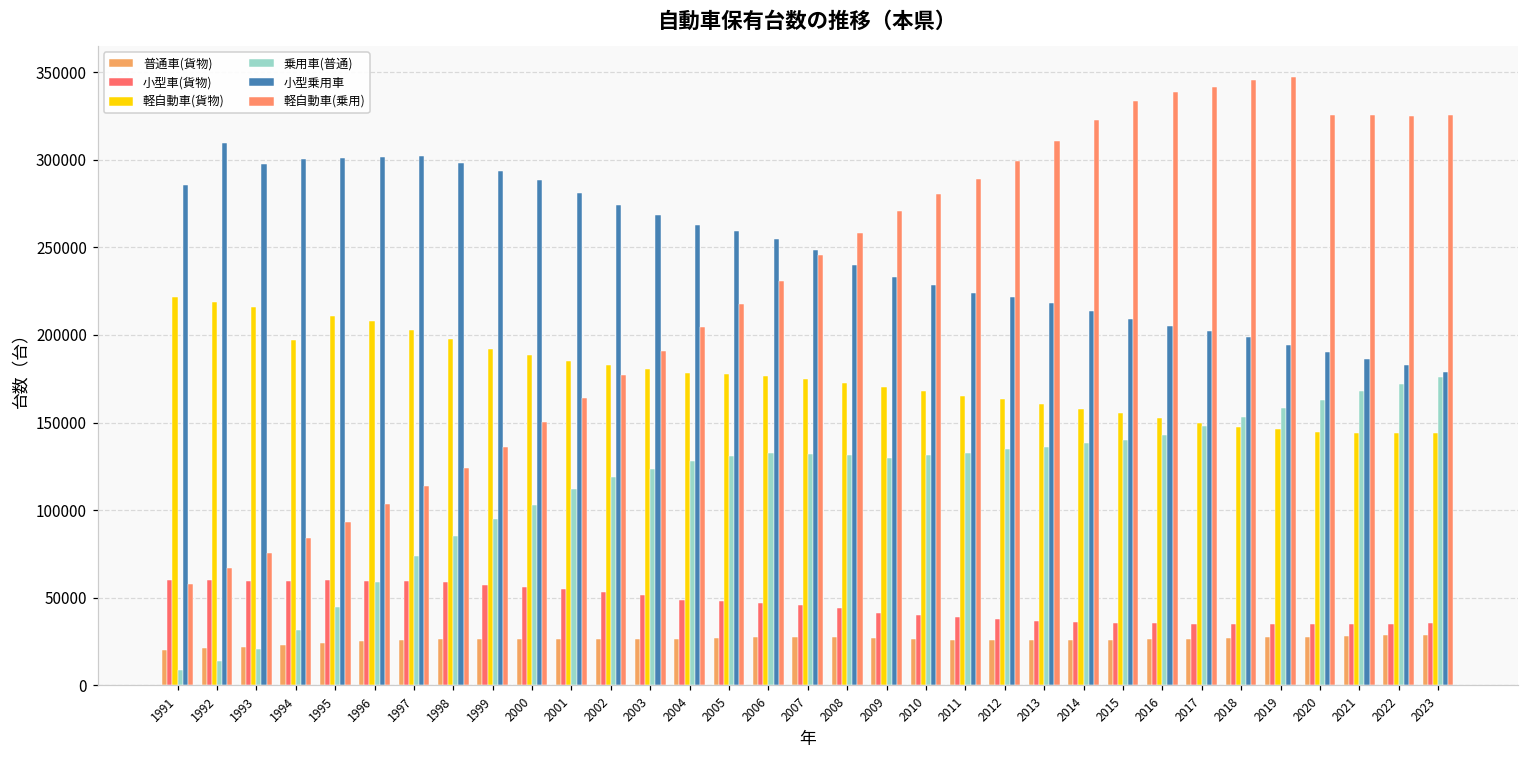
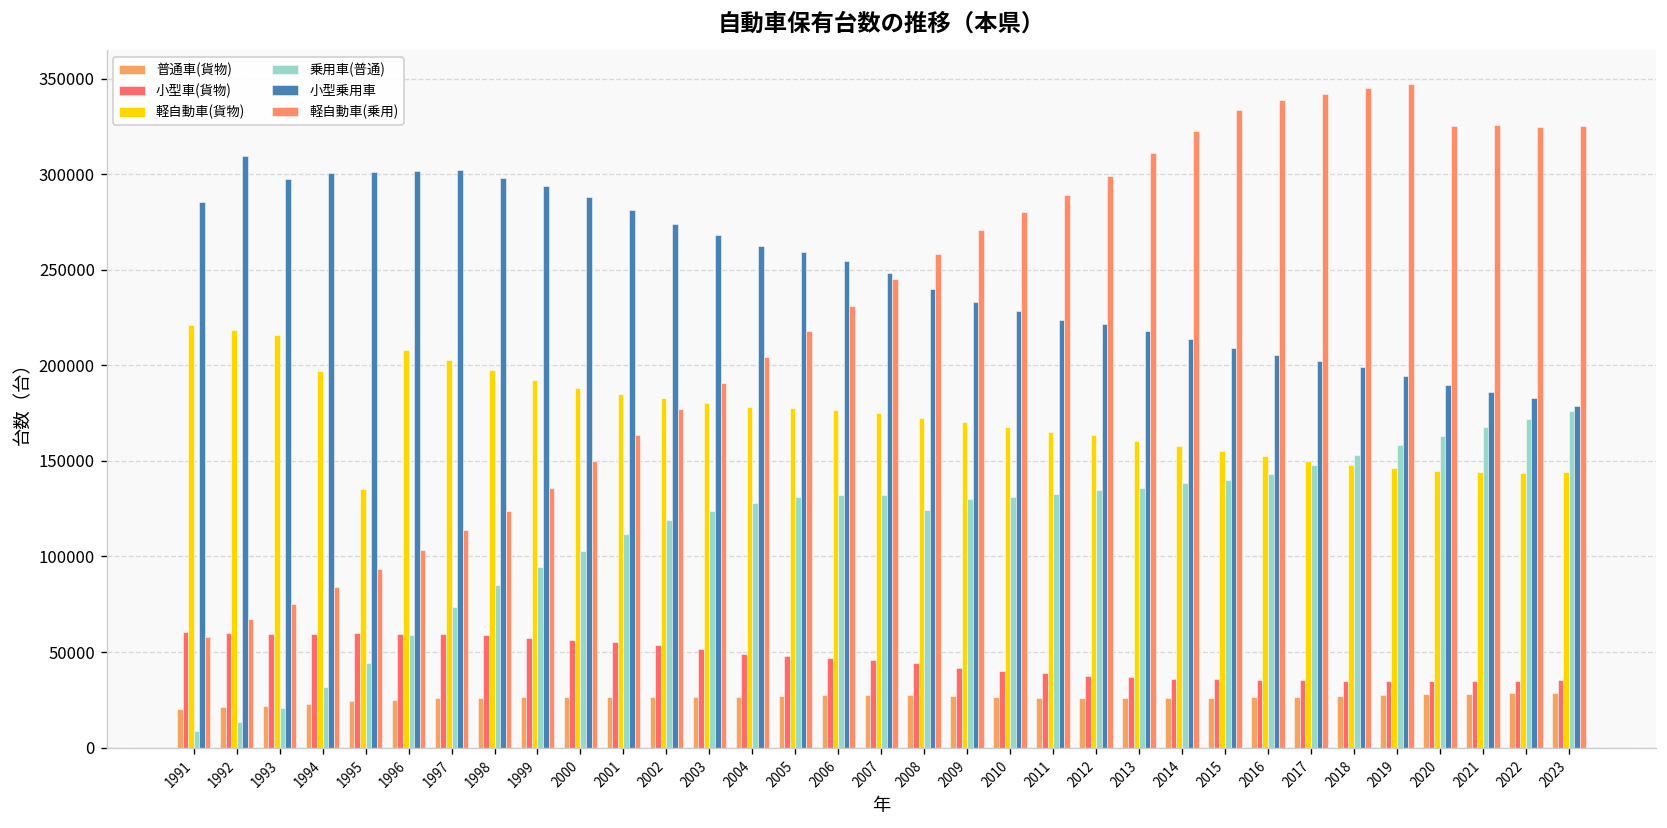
軽自動車(貨物), 1995: 211000 -> 135000
乗用車(普通), 2008: 132000 -> 124000
